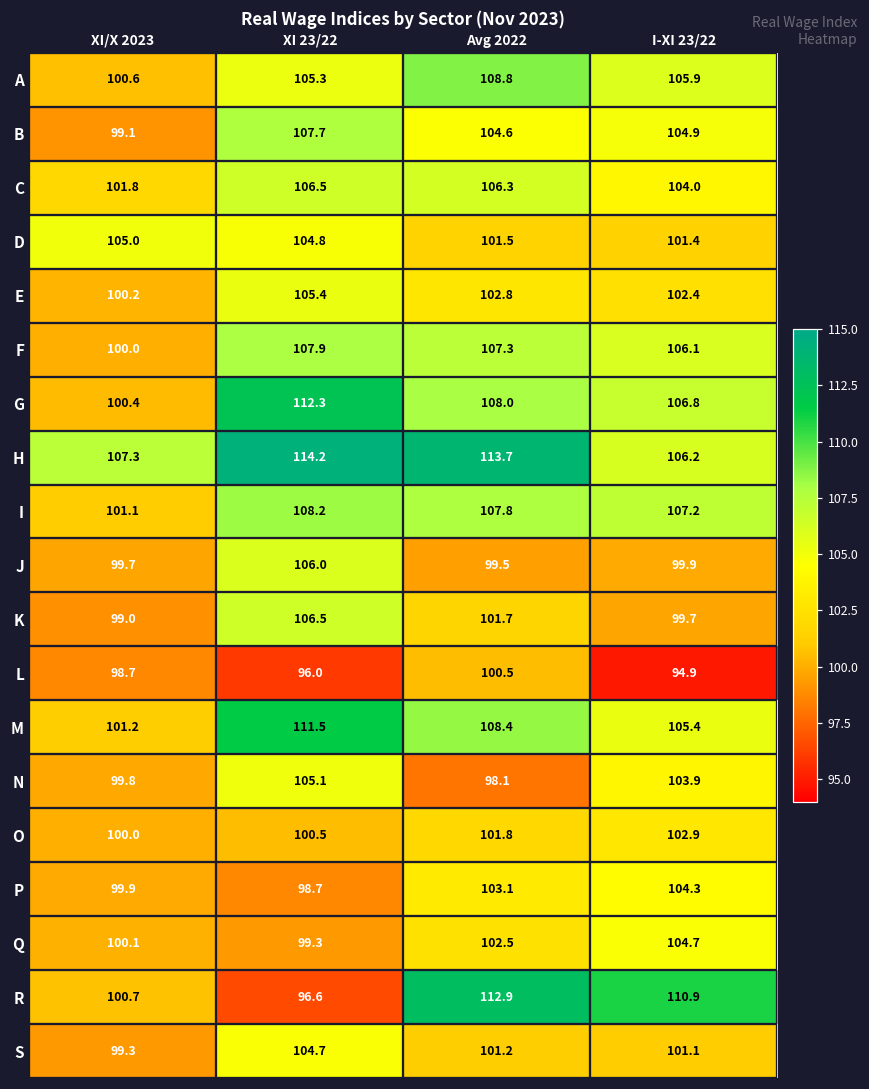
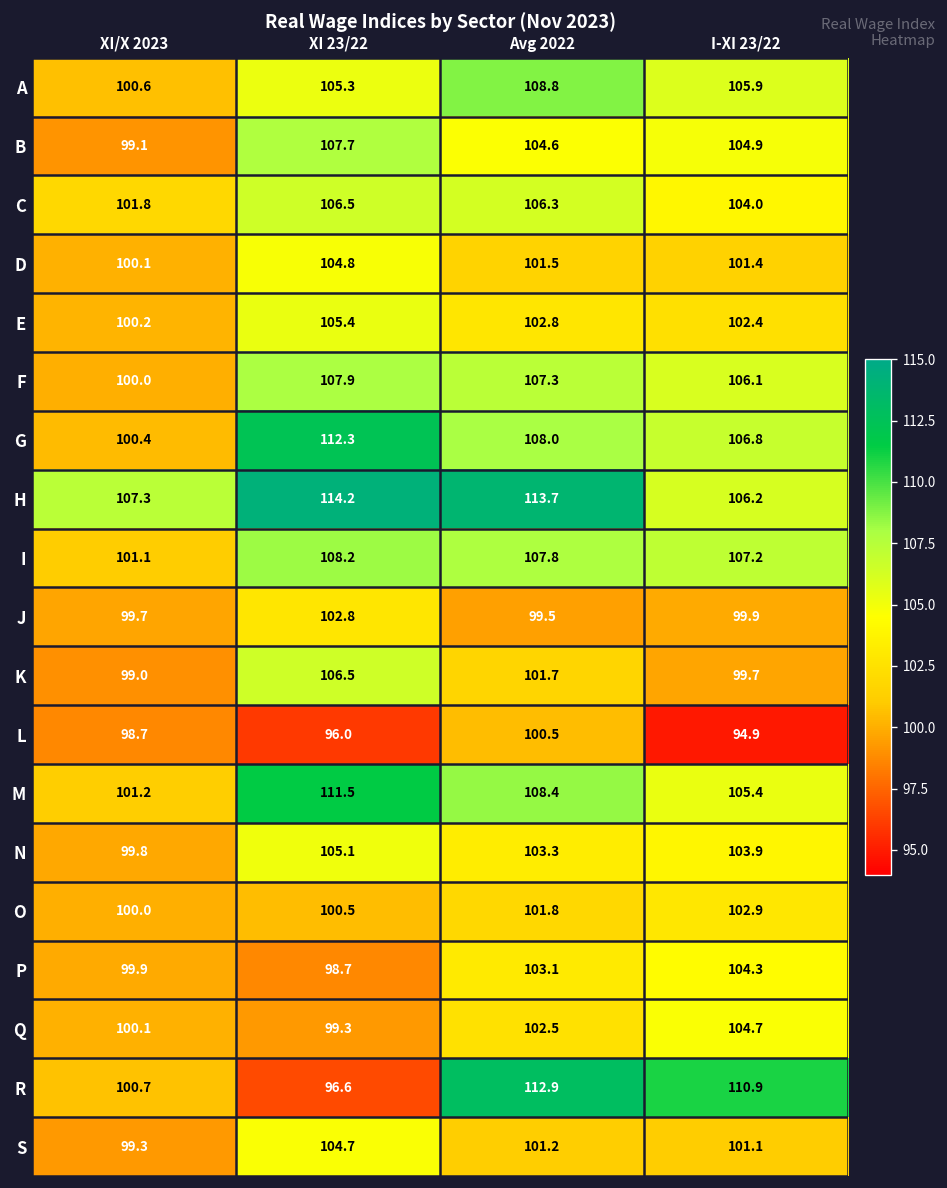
D, XI/X 2023: 105.0 -> 100.1
J, XI 23/22: 106.0 -> 102.8
N, Avg 2022: 98.1 -> 103.3
